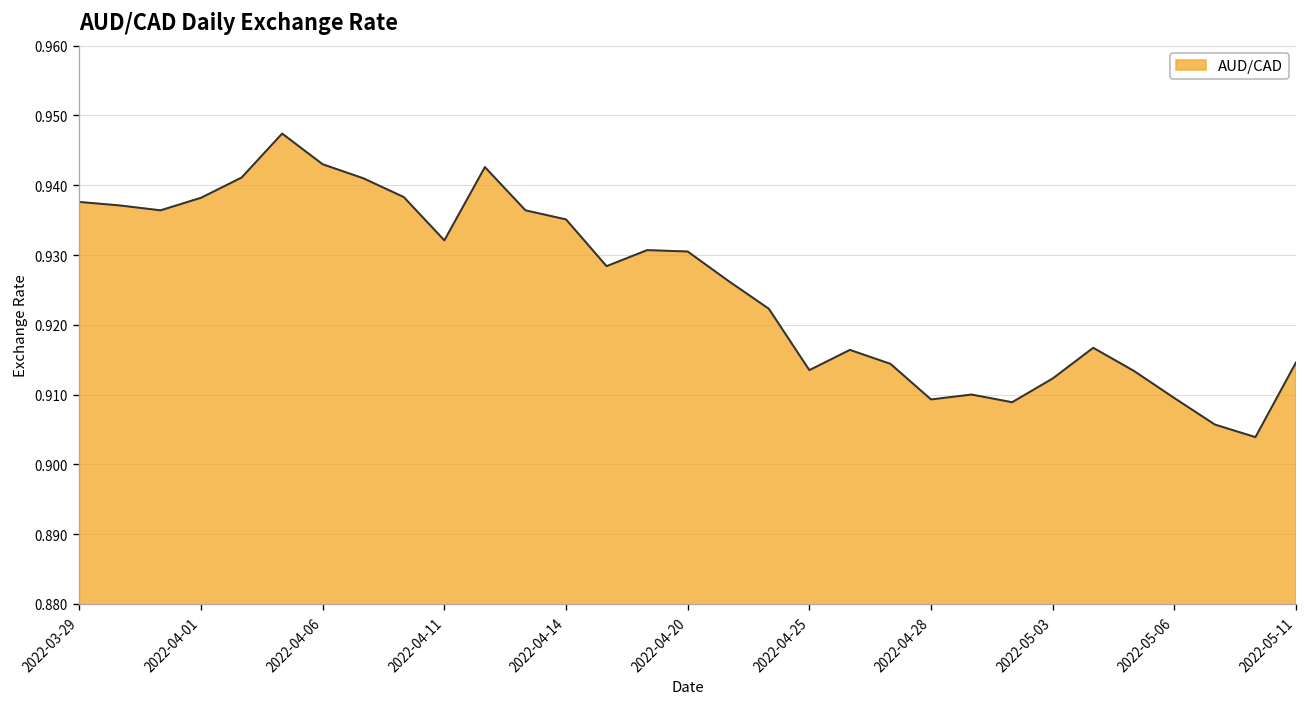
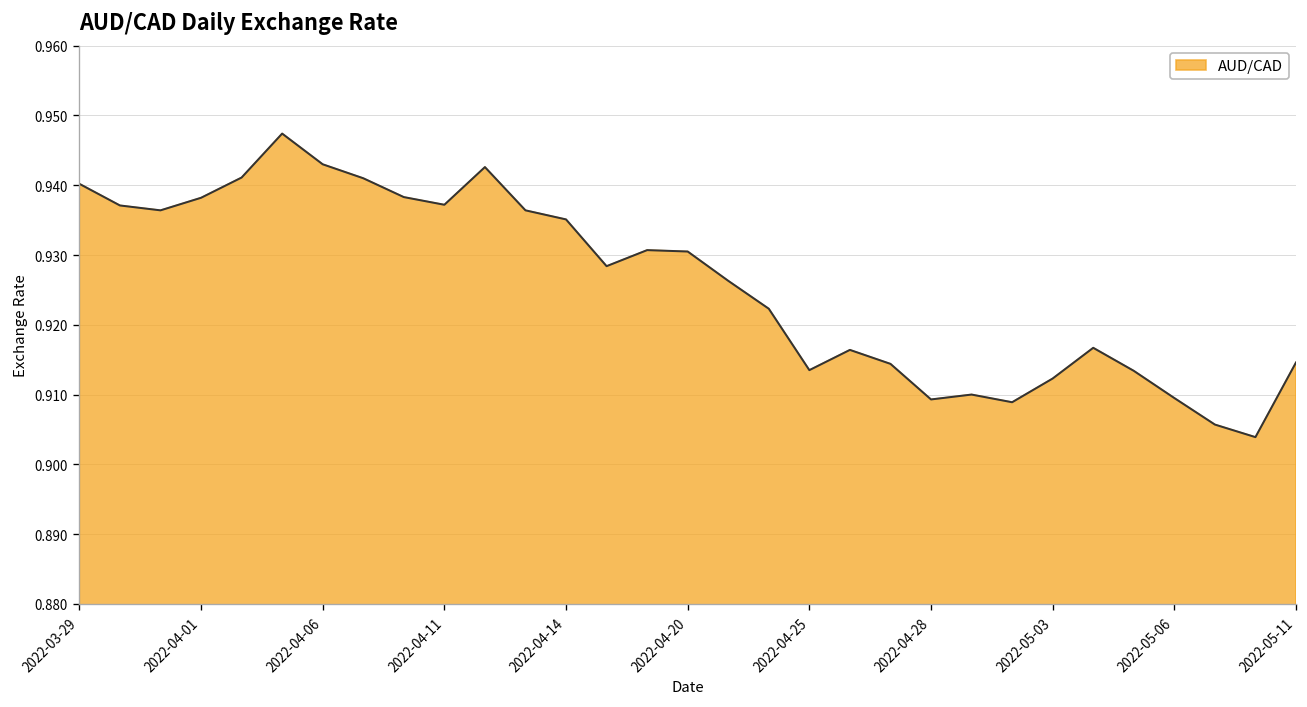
2022-03-29: 0.938 -> 0.940
2022-04-11: 0.932 -> 0.937
